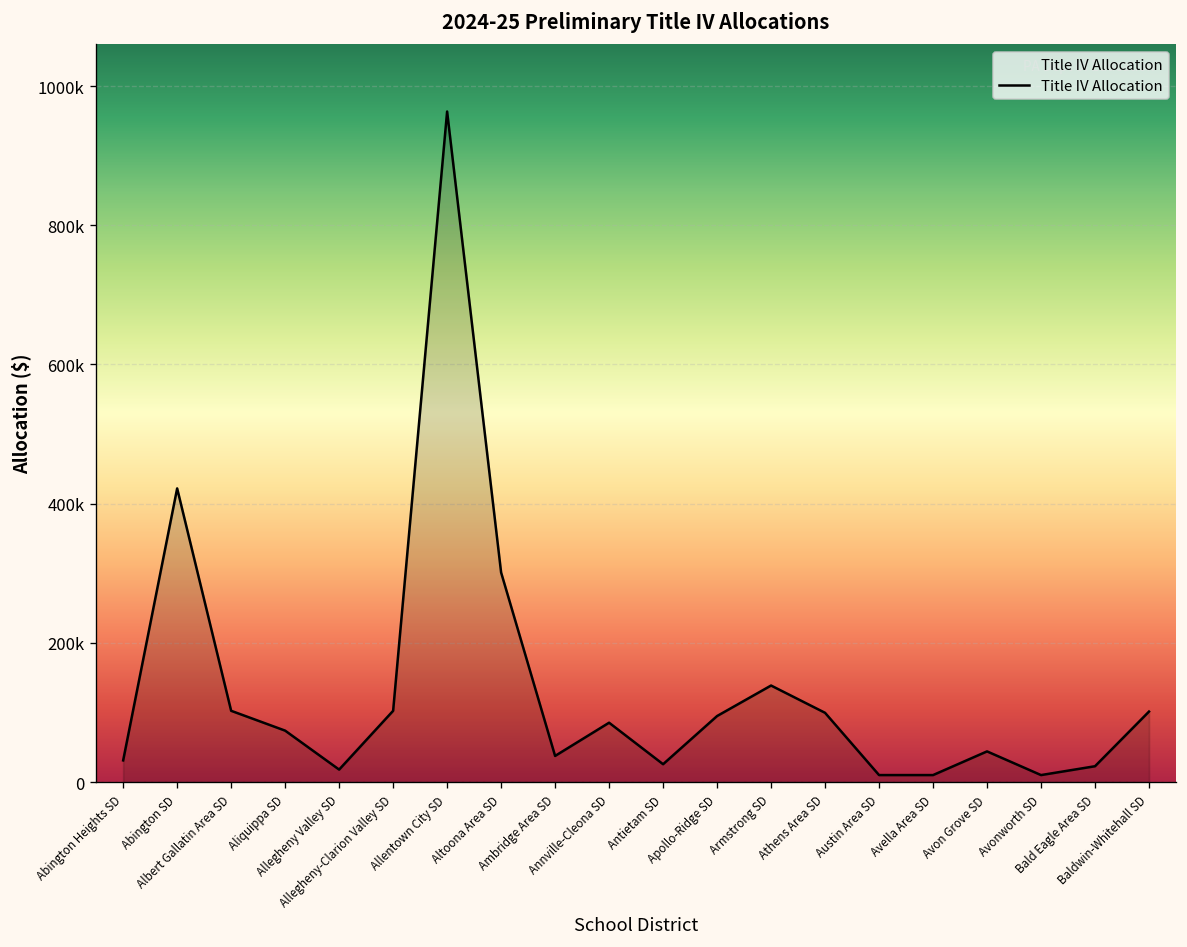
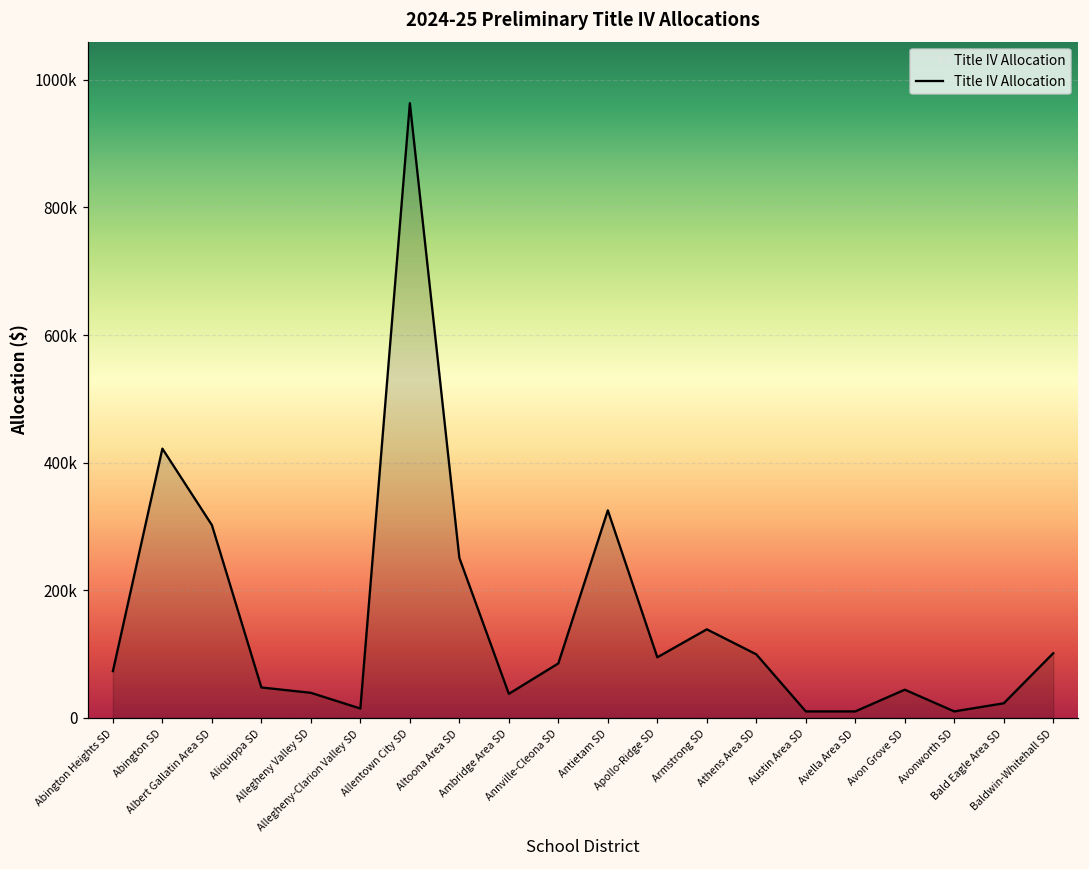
Abington Heights SD: 30000 -> 70000
Albert Gallatin Area SD: 100000 -> 300000
Aliquippa SD: 70000 -> 50000
Allegheny Valley SD: 20000 -> 40000
Allegheny-Clarion Valley SD: 100000 -> 10000
Altoona Area SD: 300000 -> 250000
Antietam SD: 30000 -> 330000
